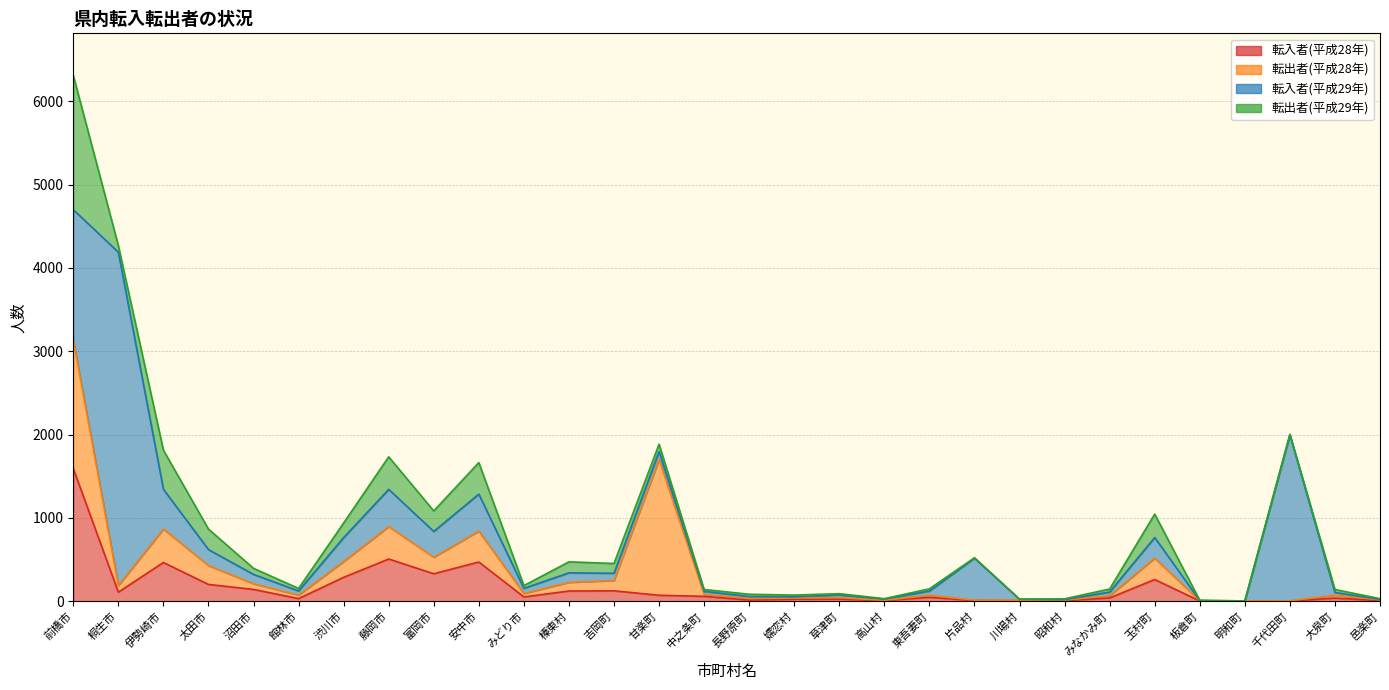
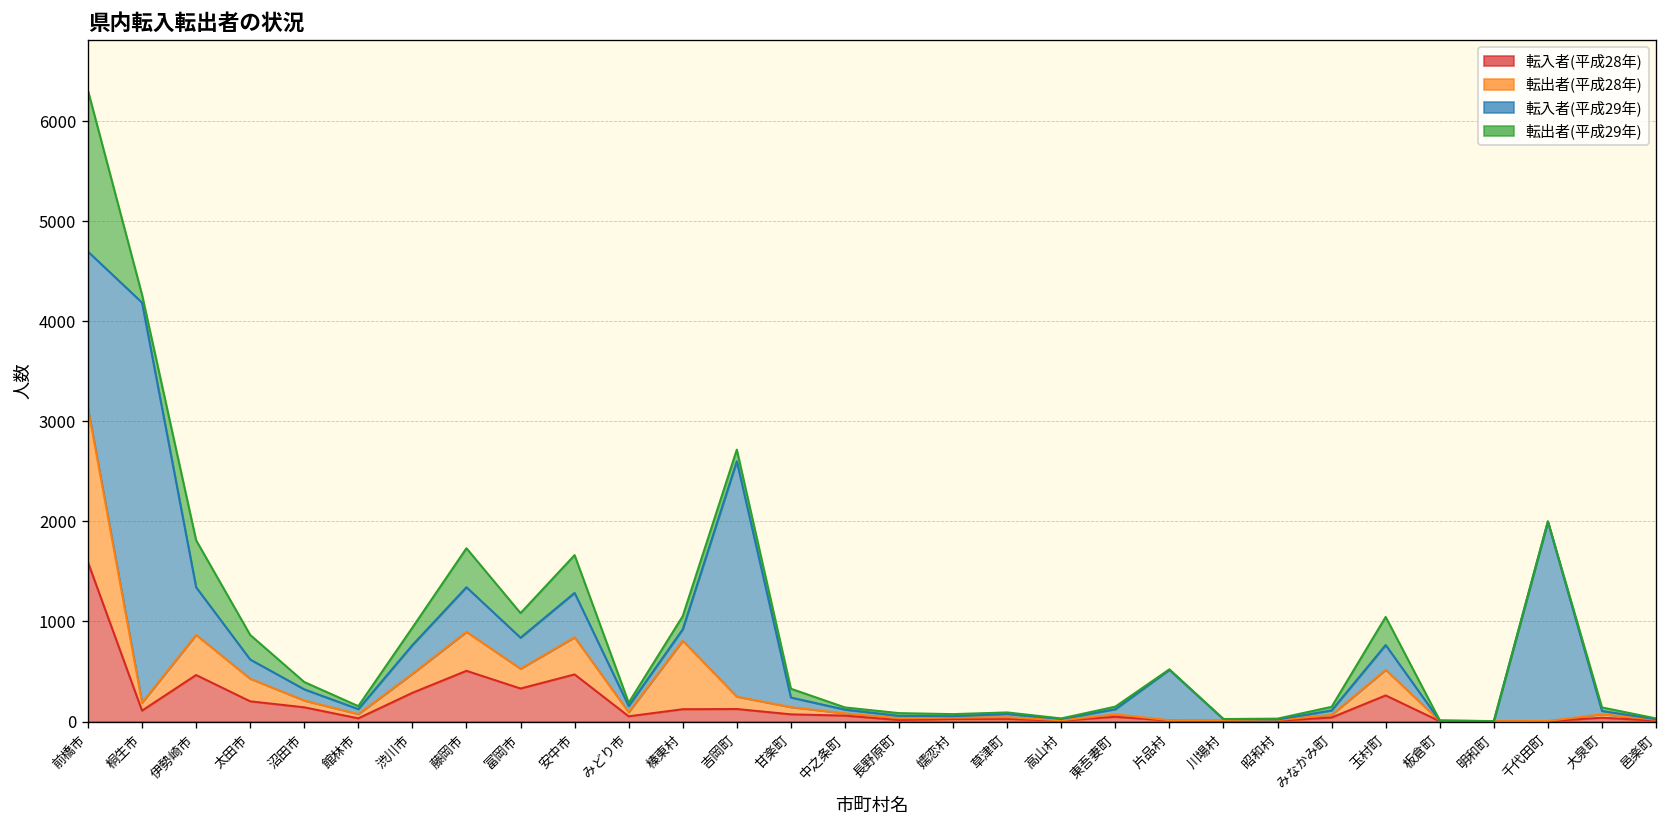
転出者(平成28年), 榛東村: 100 -> 700
転入者(平成29年), 吉岡町: 100 -> 2400
転出者(平成28年), 甘楽町: 1600 -> 100
